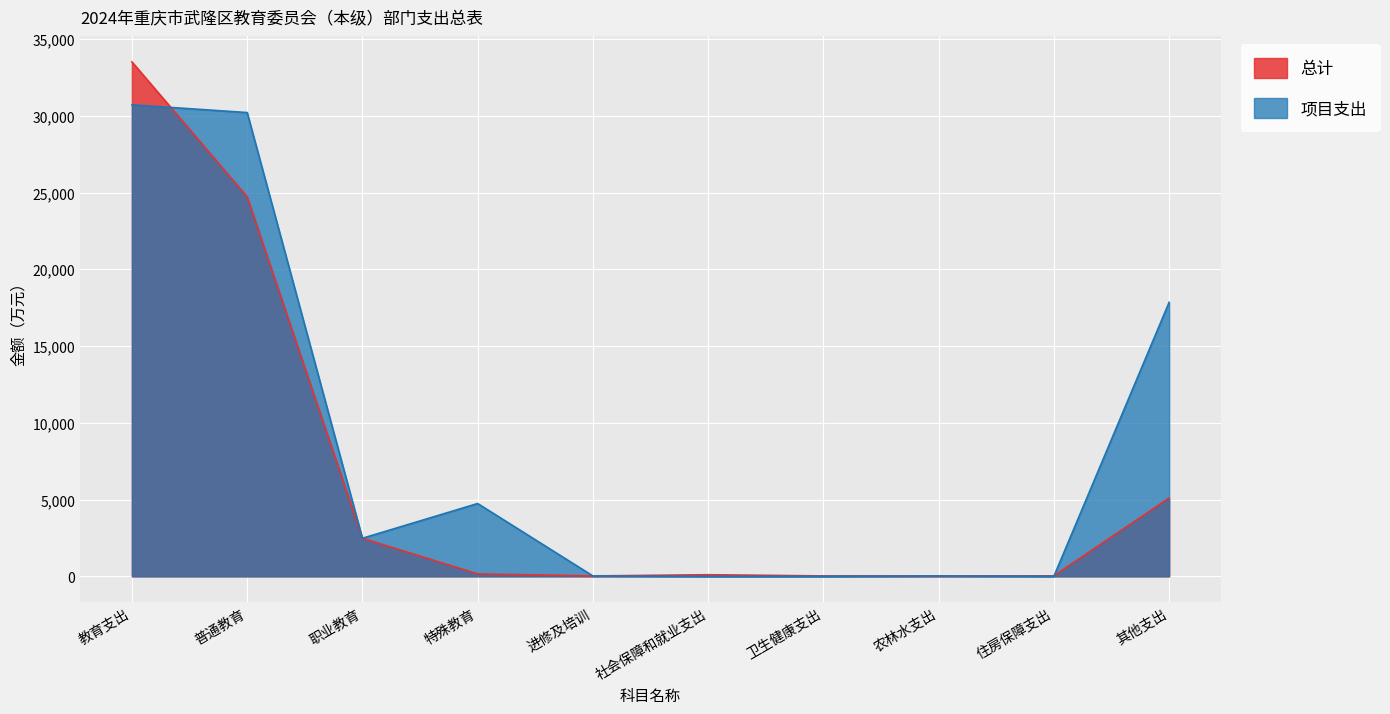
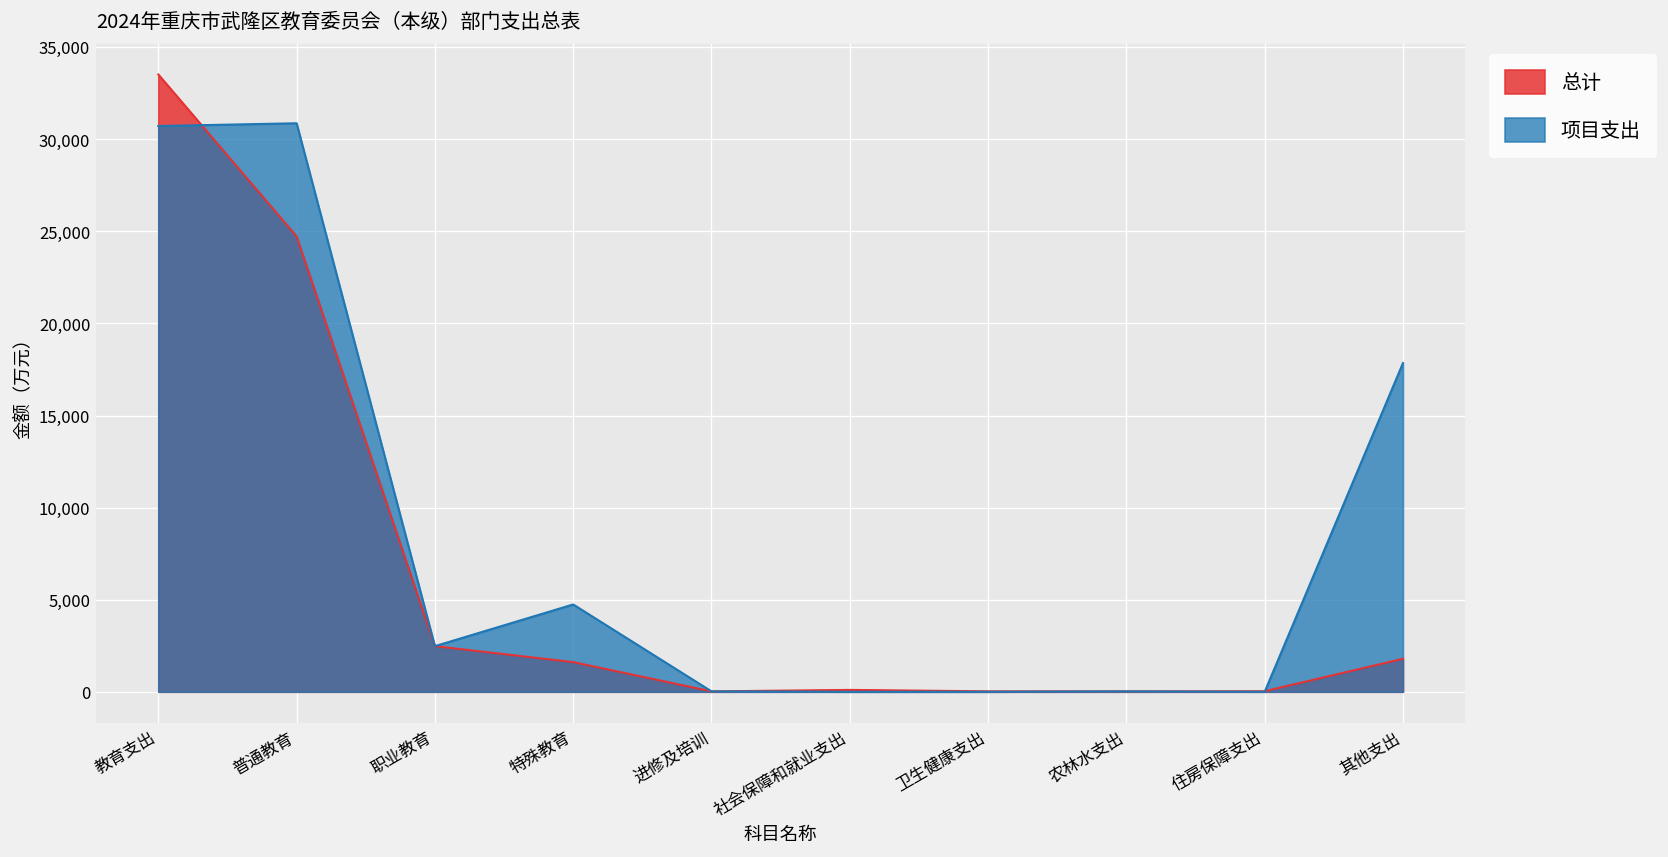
项目支出, 普通教育: 30,200 -> 30,900
总计, 特殊教育: 200 -> 1,600
总计, 其他支出: 5,100 -> 1,800
